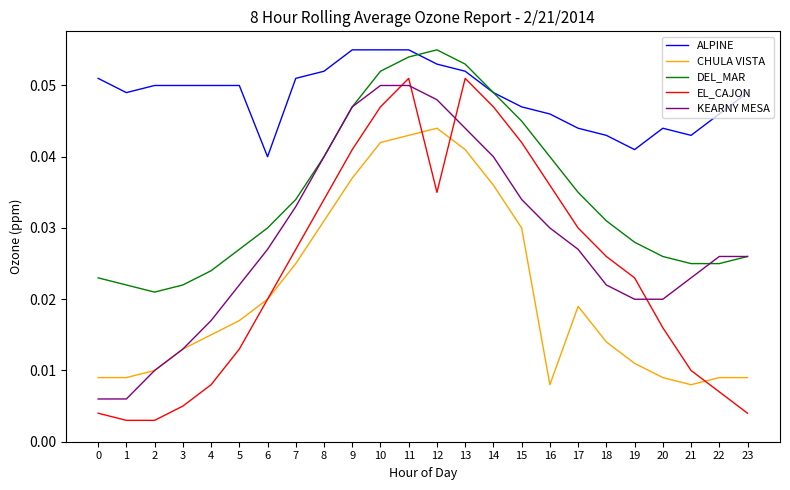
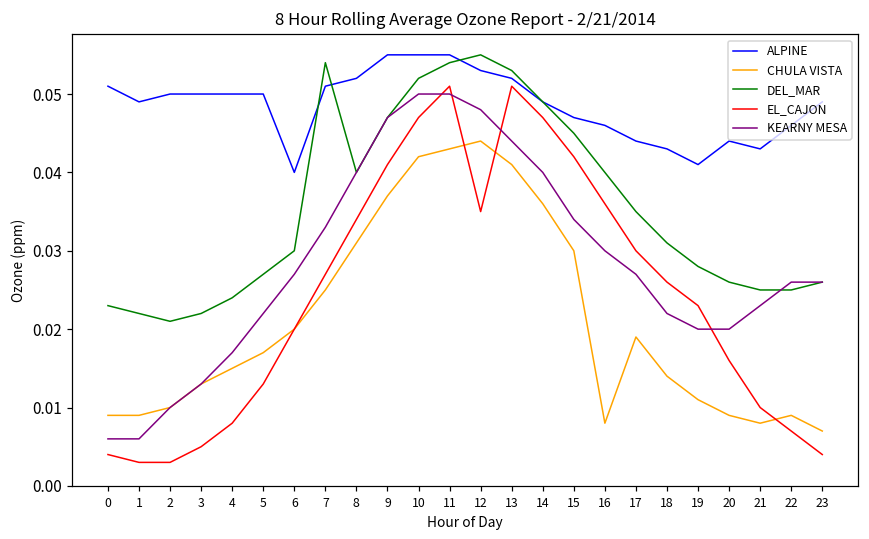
DEL_MAR, 7: 0.034 -> 0.054
CHULA VISTA, 23: 0.009 -> 0.007
